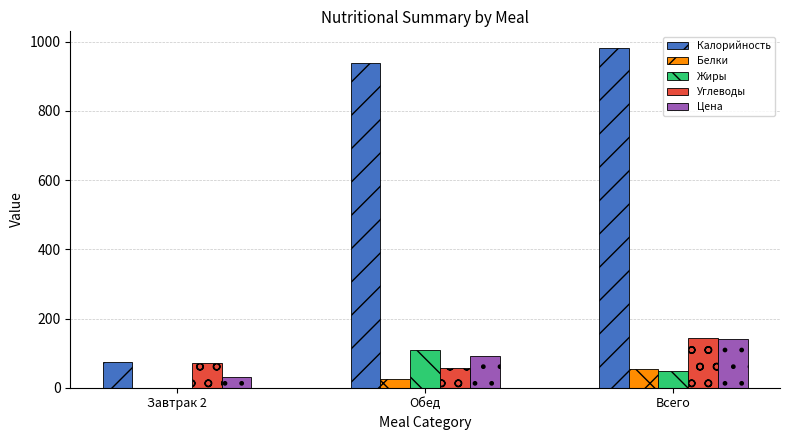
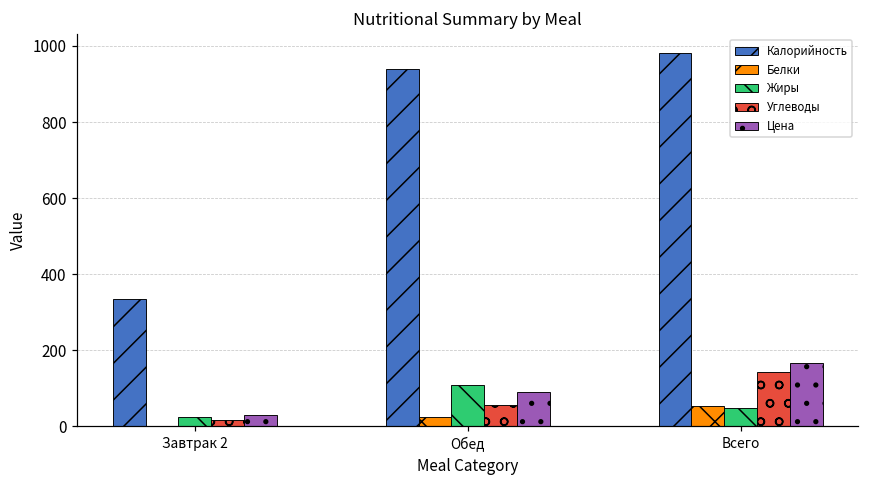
Калорийность, Завтрак 2: 80 -> 330
Жиры, Завтрак 2: 0 -> 30
Углеводы, Завтрак 2: 70 -> 20
Цена, Всего: 140 -> 170
